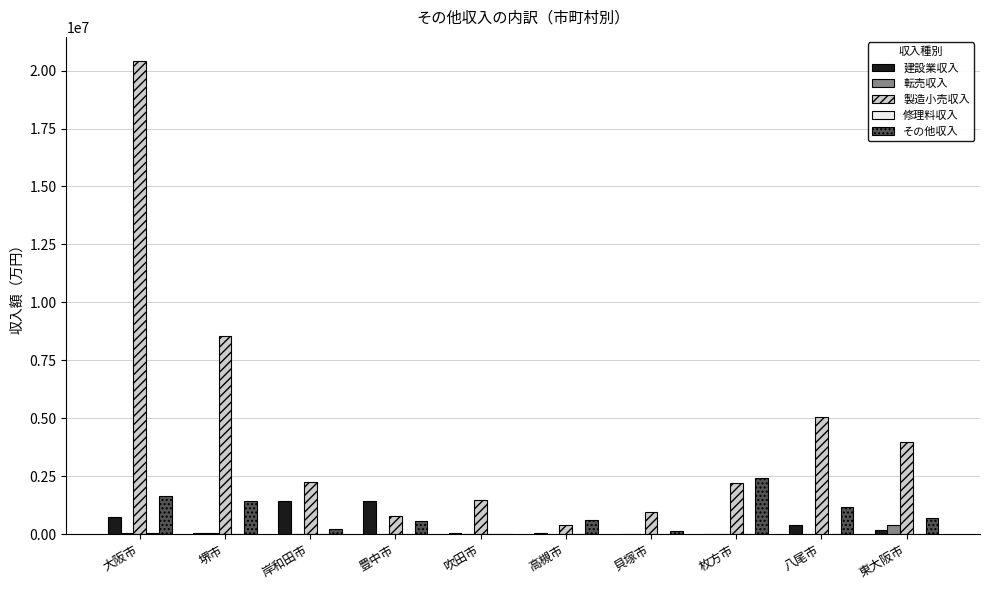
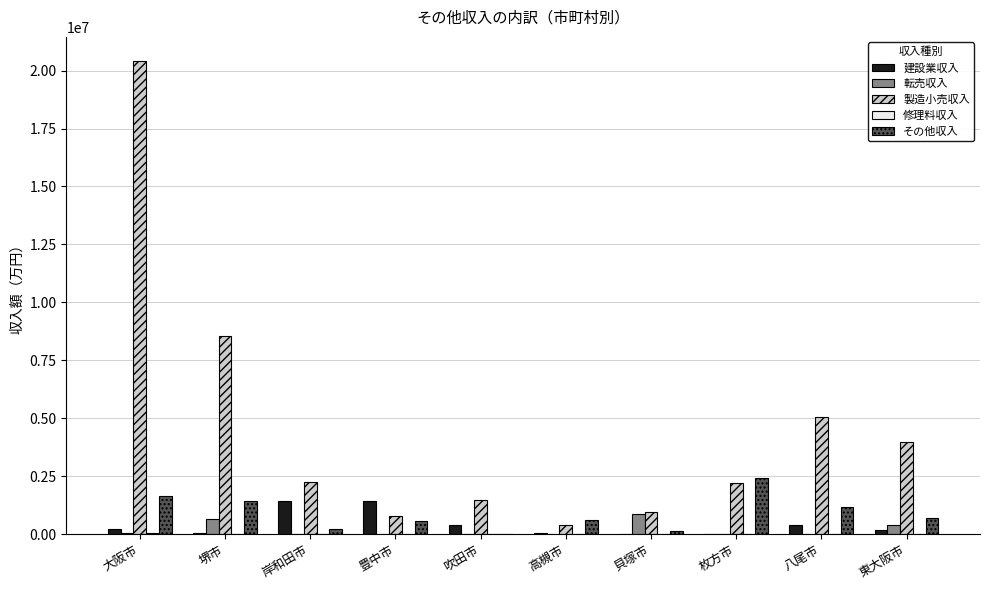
建設業収入, 大阪市: 700000 -> 200000
転売収入, 堺市: 0 -> 700000
建設業収入, 吹田市: 0 -> 400000
転売収入, 貝塚市: 0 -> 900000
